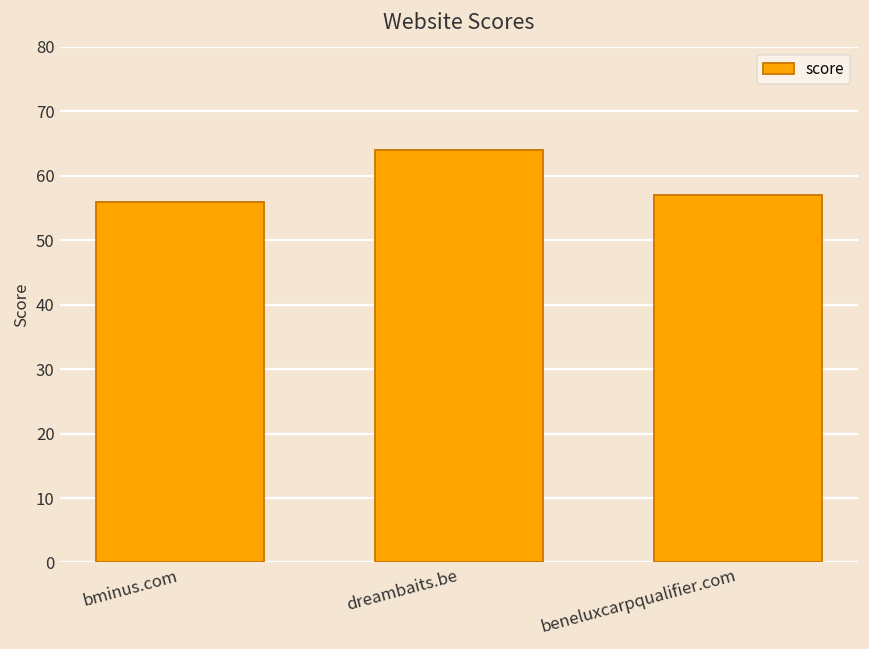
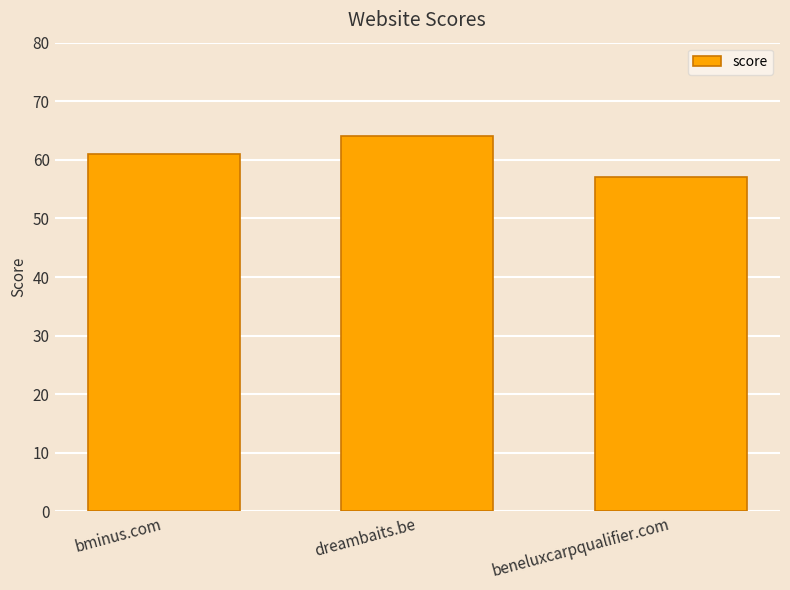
bminus.com: 56 -> 61
